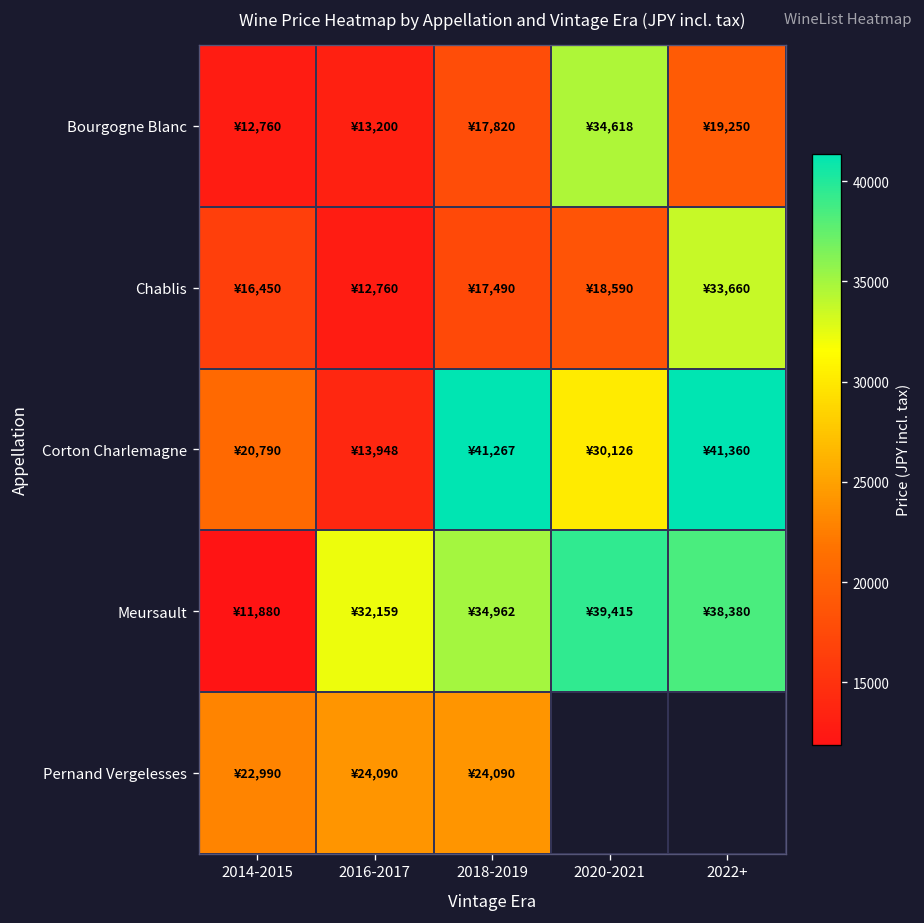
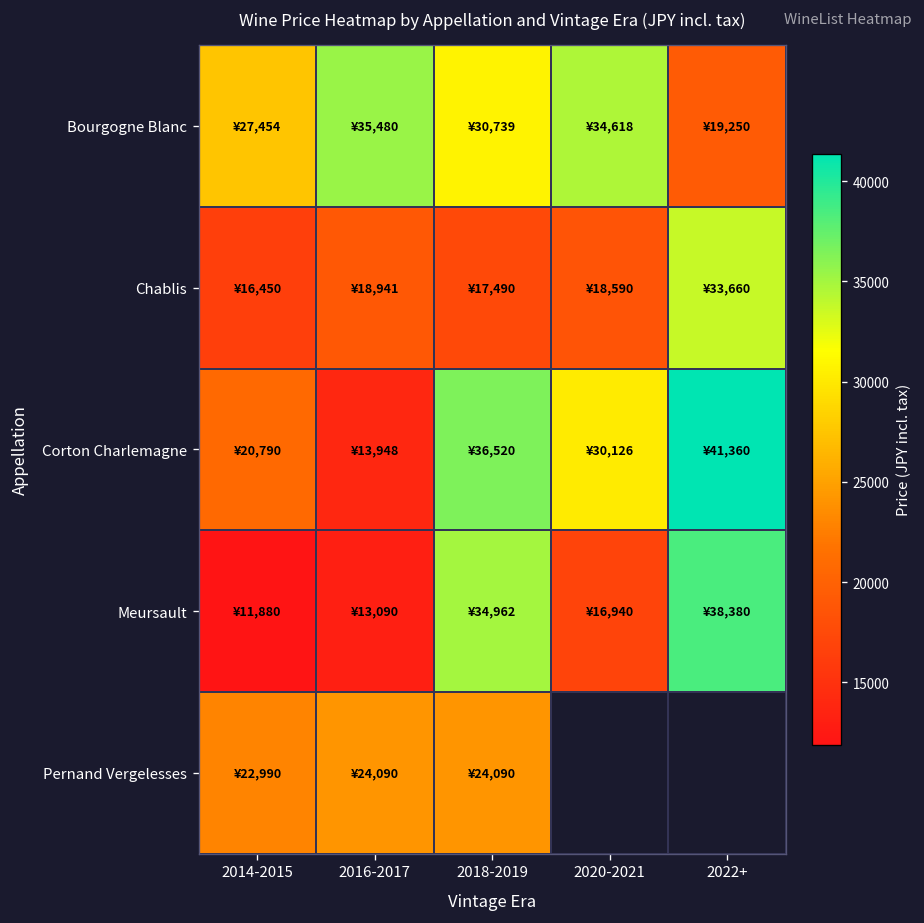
Bourgogne Blanc, 2014-2015: ¥12,760 -> ¥27,454
Bourgogne Blanc, 2016-2017: ¥13,200 -> ¥35,480
Bourgogne Blanc, 2018-2019: ¥17,820 -> ¥30,739
Chablis, 2016-2017: ¥12,760 -> ¥18,941
Corton Charlemagne, 2018-2019: ¥41,267 -> ¥36,520
Meursault, 2016-2017: ¥32,159 -> ¥13,090
Meursault, 2020-2021: ¥39,415 -> ¥16,940
